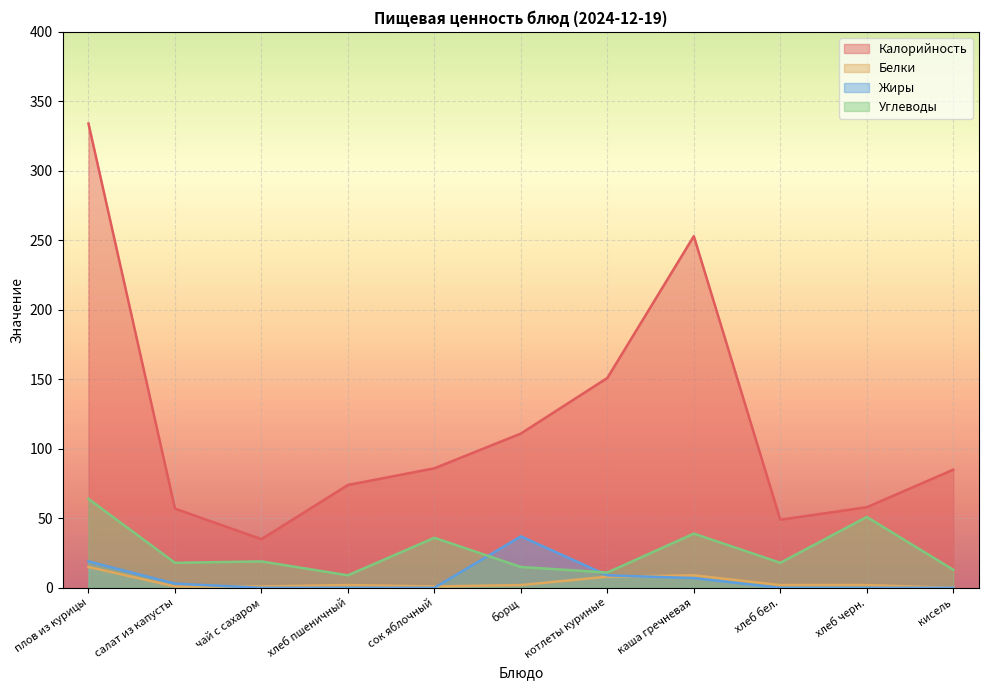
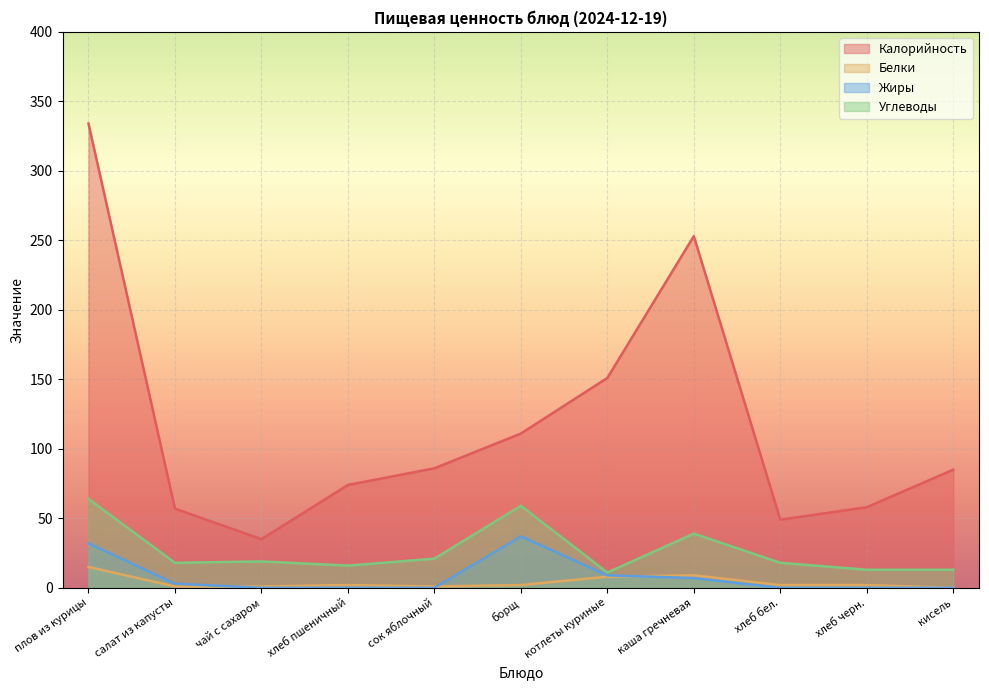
Жиры, плов из курицы: 19 -> 32
Углеводы, хлеб пшеничный: 9 -> 16
Углеводы, сок яблочный: 36 -> 21
Углеводы, борщ: 15 -> 59
Углеводы, хлеб черн.: 51 -> 13
